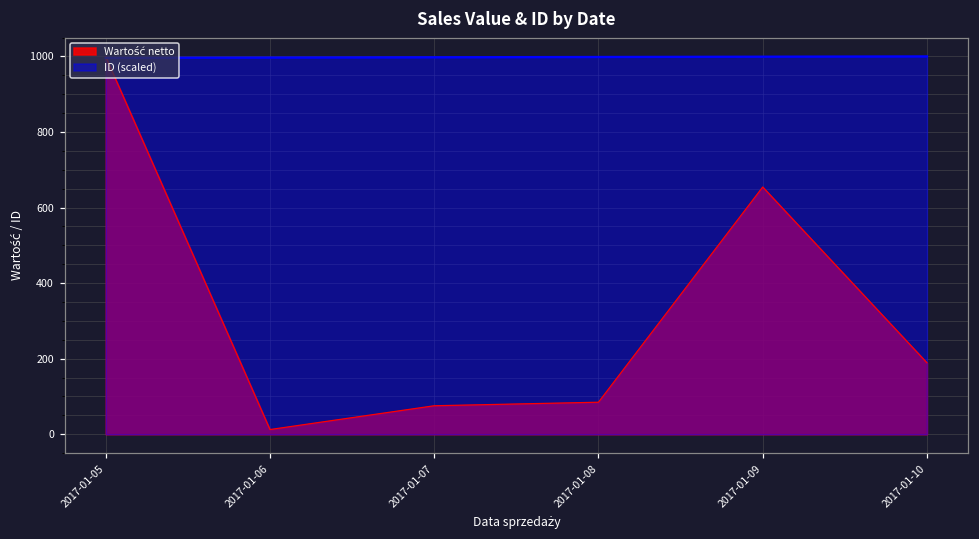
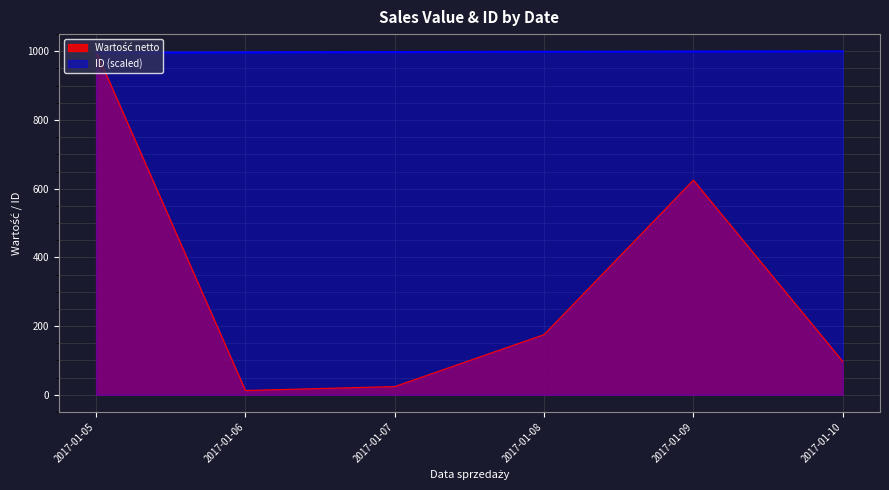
Wartość netto, 2017-01-07: 80 -> 20
Wartość netto, 2017-01-08: 80 -> 180
Wartość netto, 2017-01-09: 650 -> 620
Wartość netto, 2017-01-10: 190 -> 100
